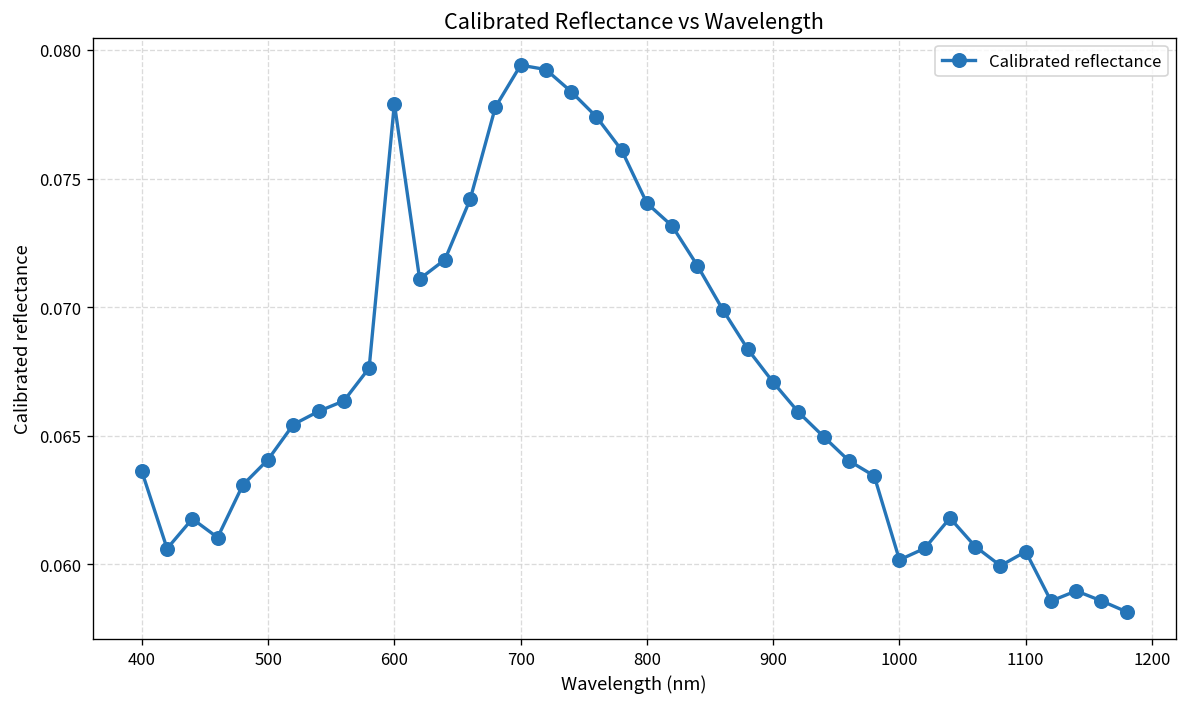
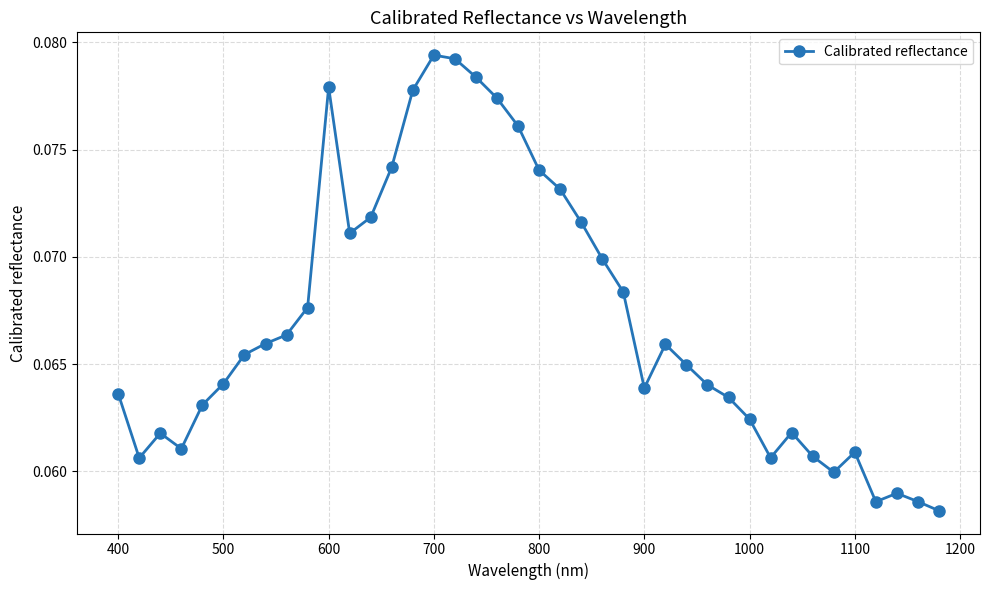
900: 0.0671 -> 0.0639
1000: 0.0602 -> 0.0624
1100: 0.0605 -> 0.0609
